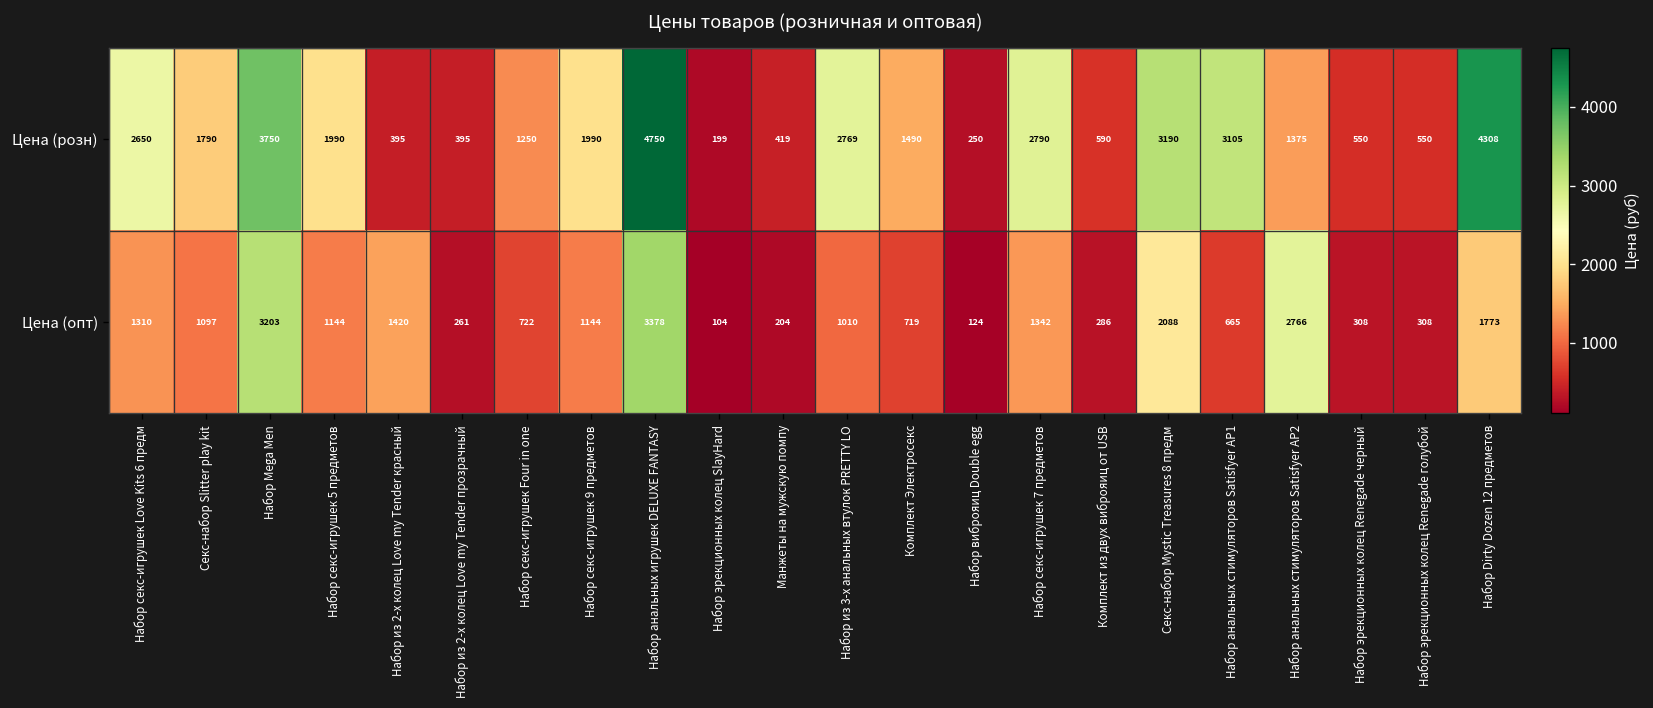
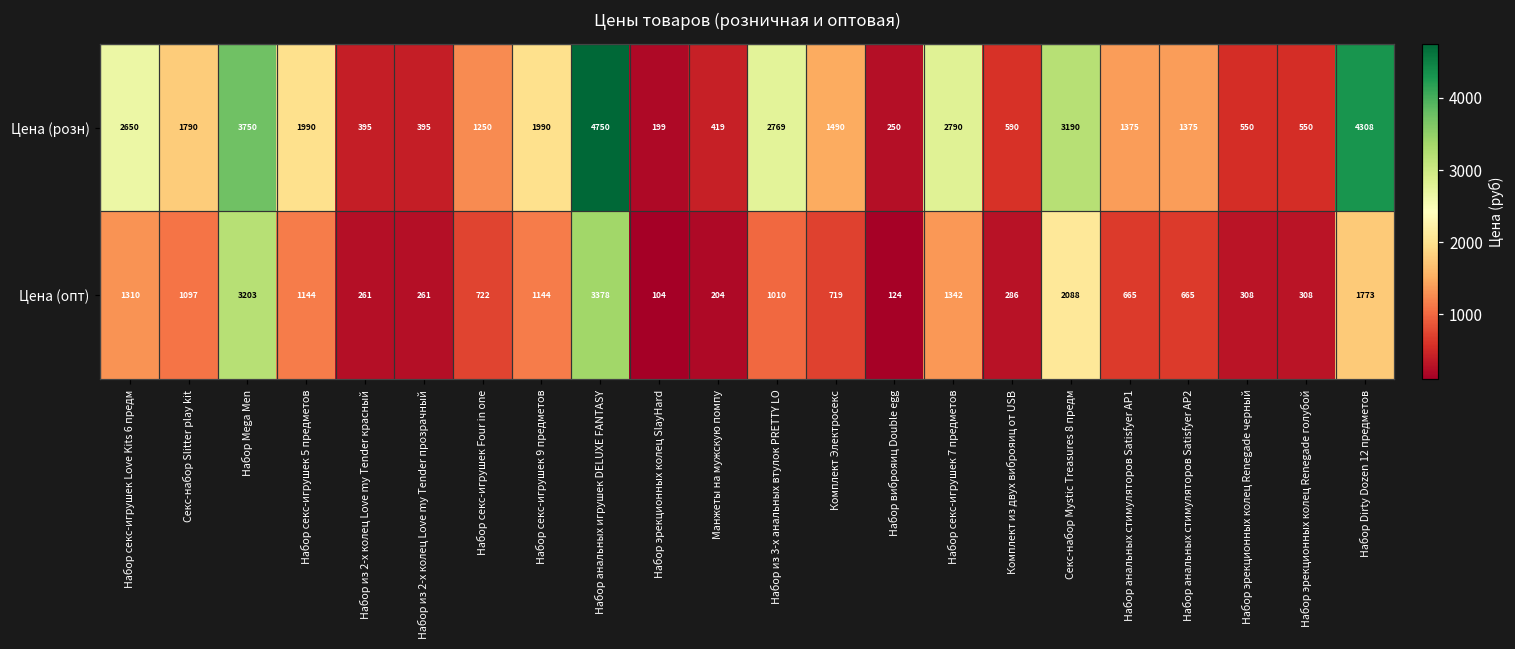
Цена (розн), Набор анальных стимуляторов Satisfyer AP1: 3105 -> 1375
Цена (опт), Набор из 2-х колец Love my Tender красный: 1420 -> 261
Цена (опт), Набор анальных стимуляторов Satisfyer AP2: 2766 -> 665
